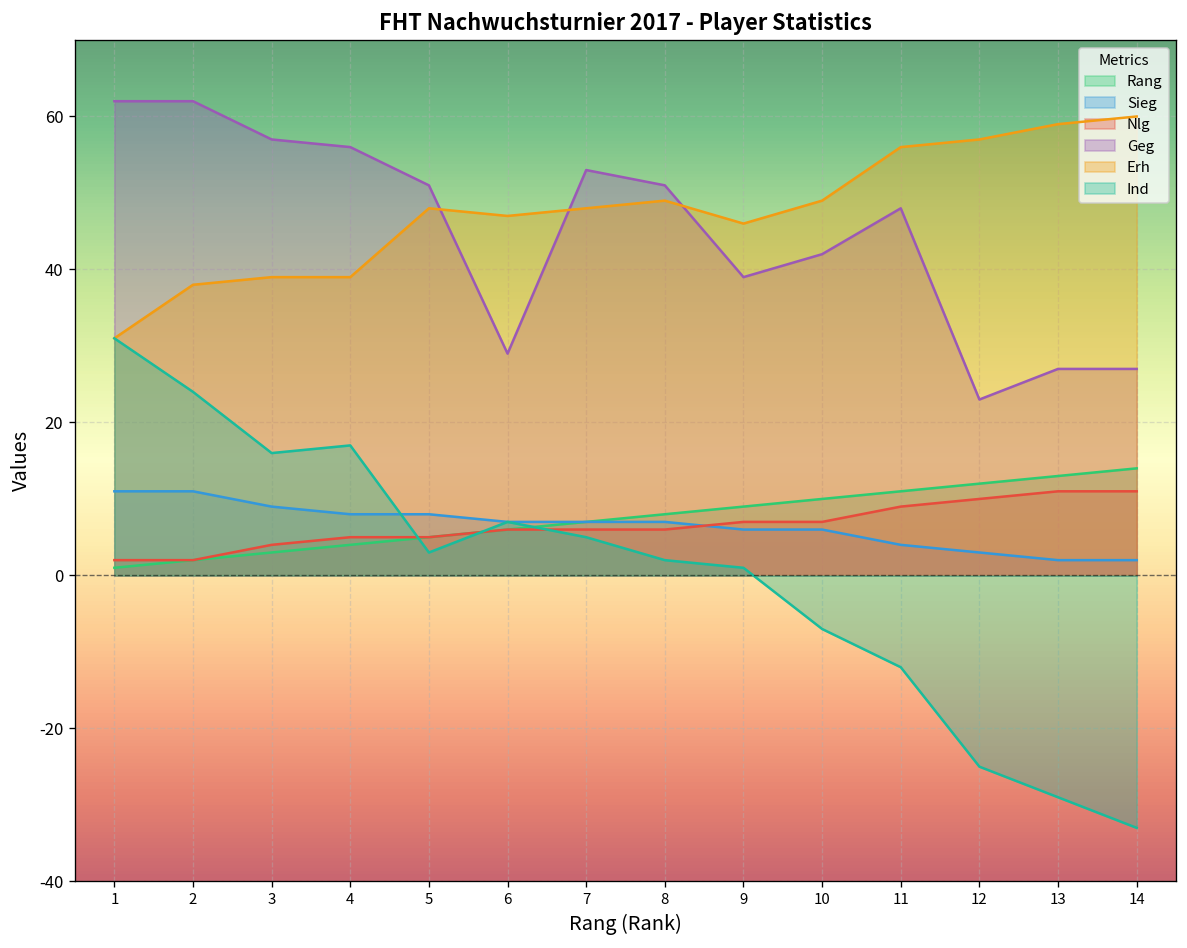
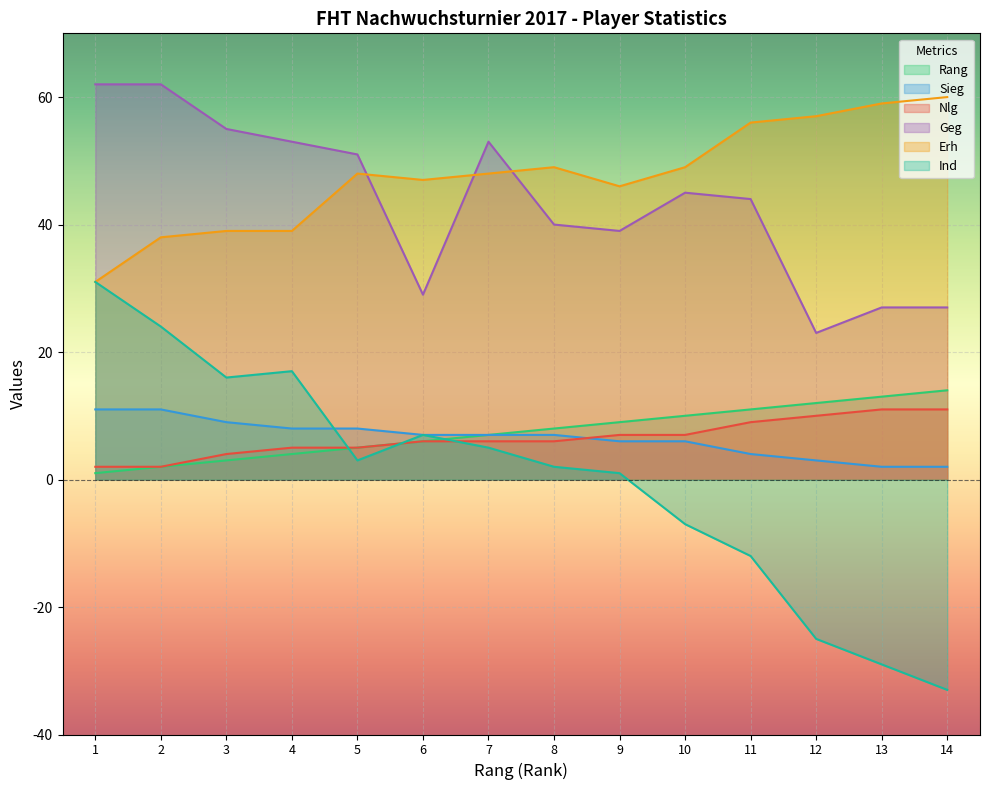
Geg, 3: 57 -> 55
Geg, 4: 56 -> 53
Geg, 8: 51 -> 40
Geg, 10: 42 -> 45
Geg, 11: 48 -> 44
